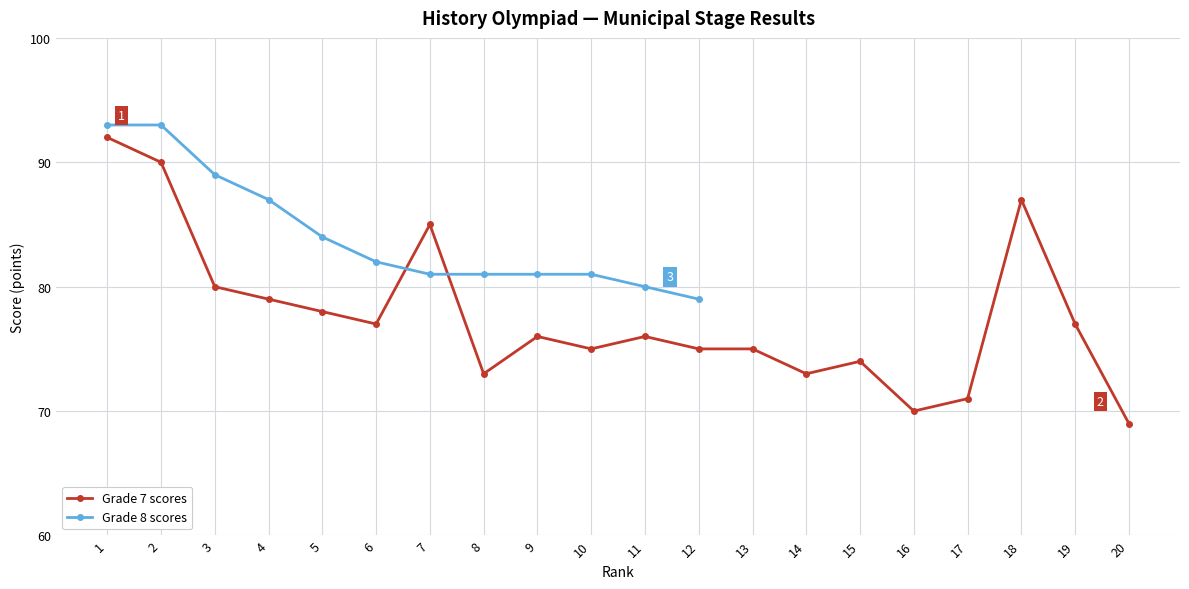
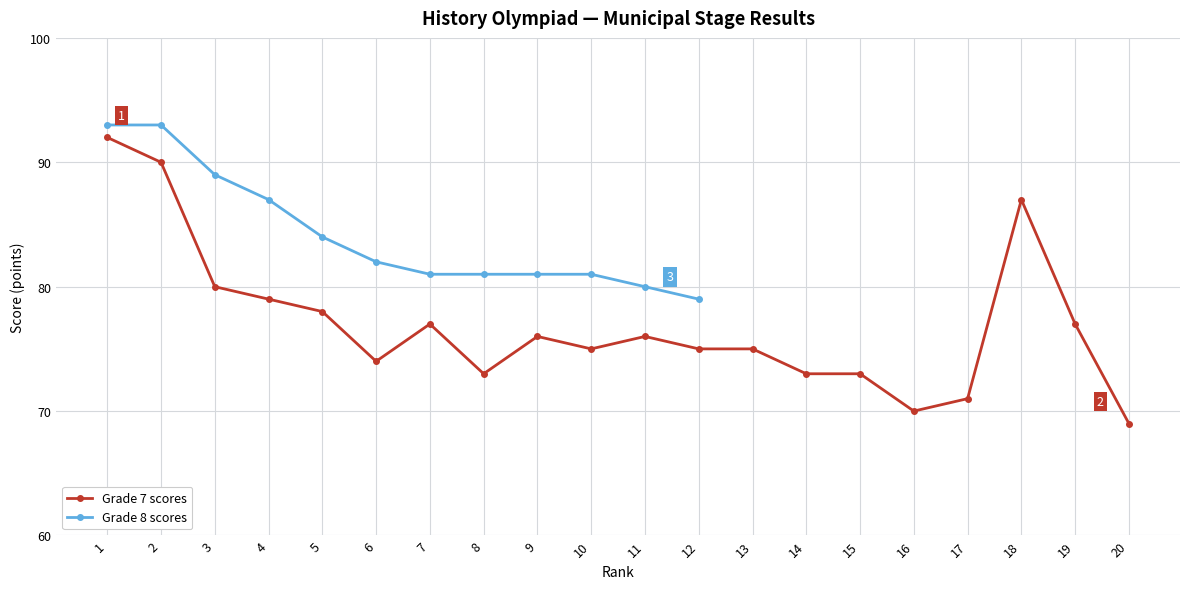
Grade 7 scores, 6: 77 -> 74
Grade 7 scores, 7: 85 -> 77
Grade 7 scores, 15: 74 -> 73
